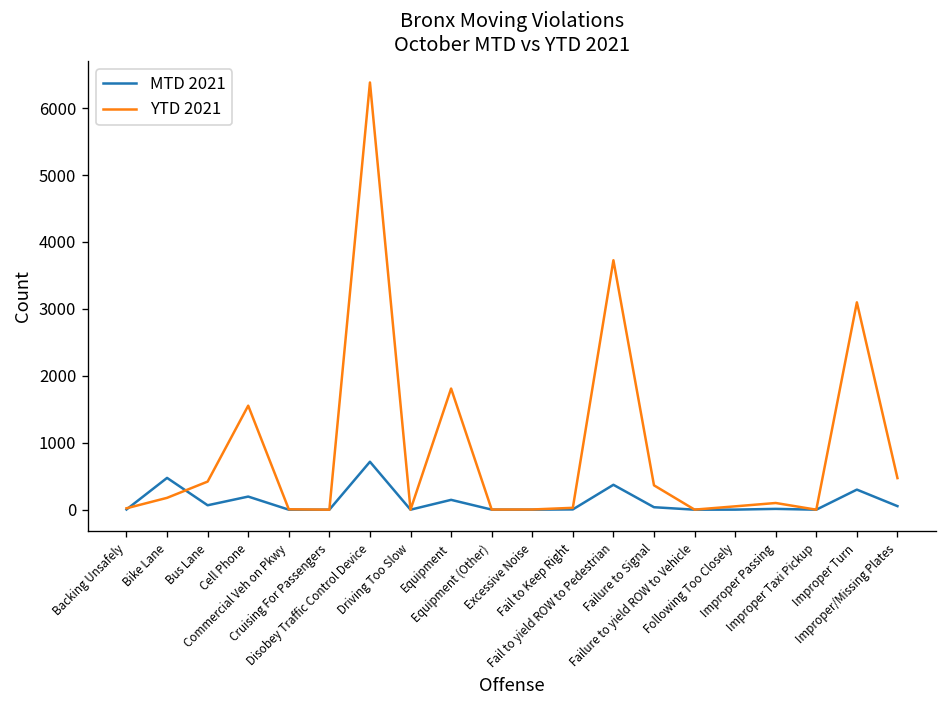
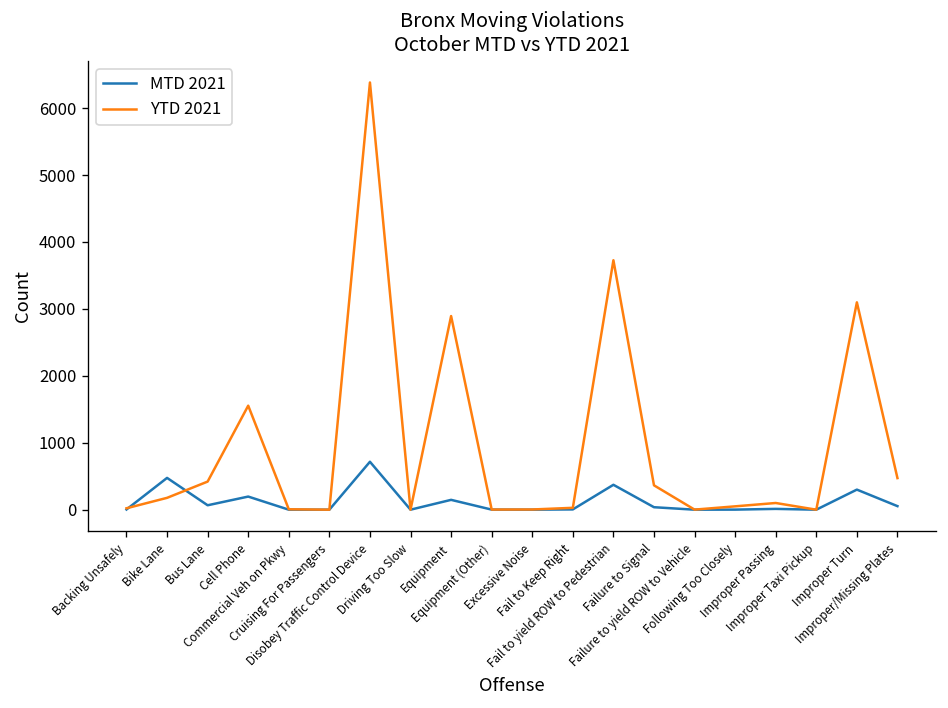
YTD 2021, Equipment: 1800 -> 2900
